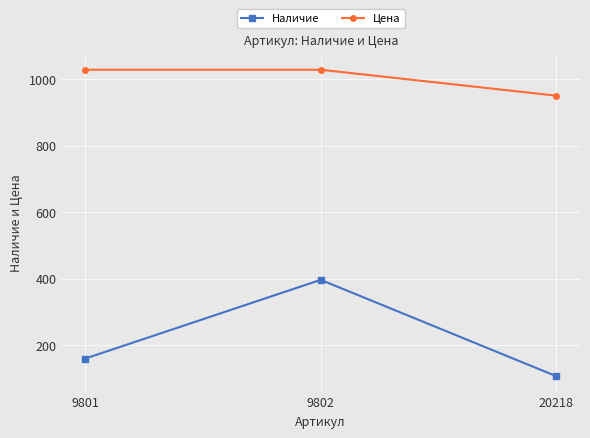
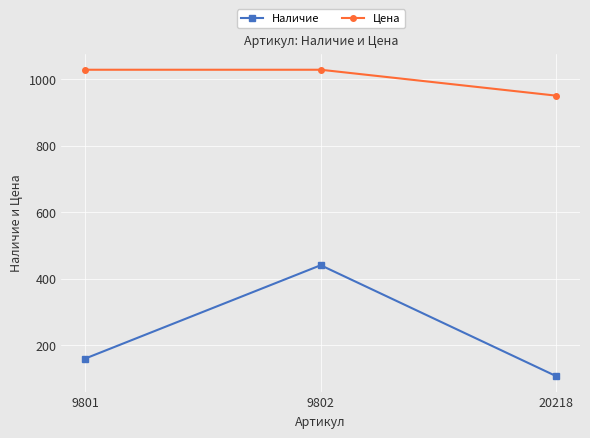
Наличие, 9802: 400 -> 440
